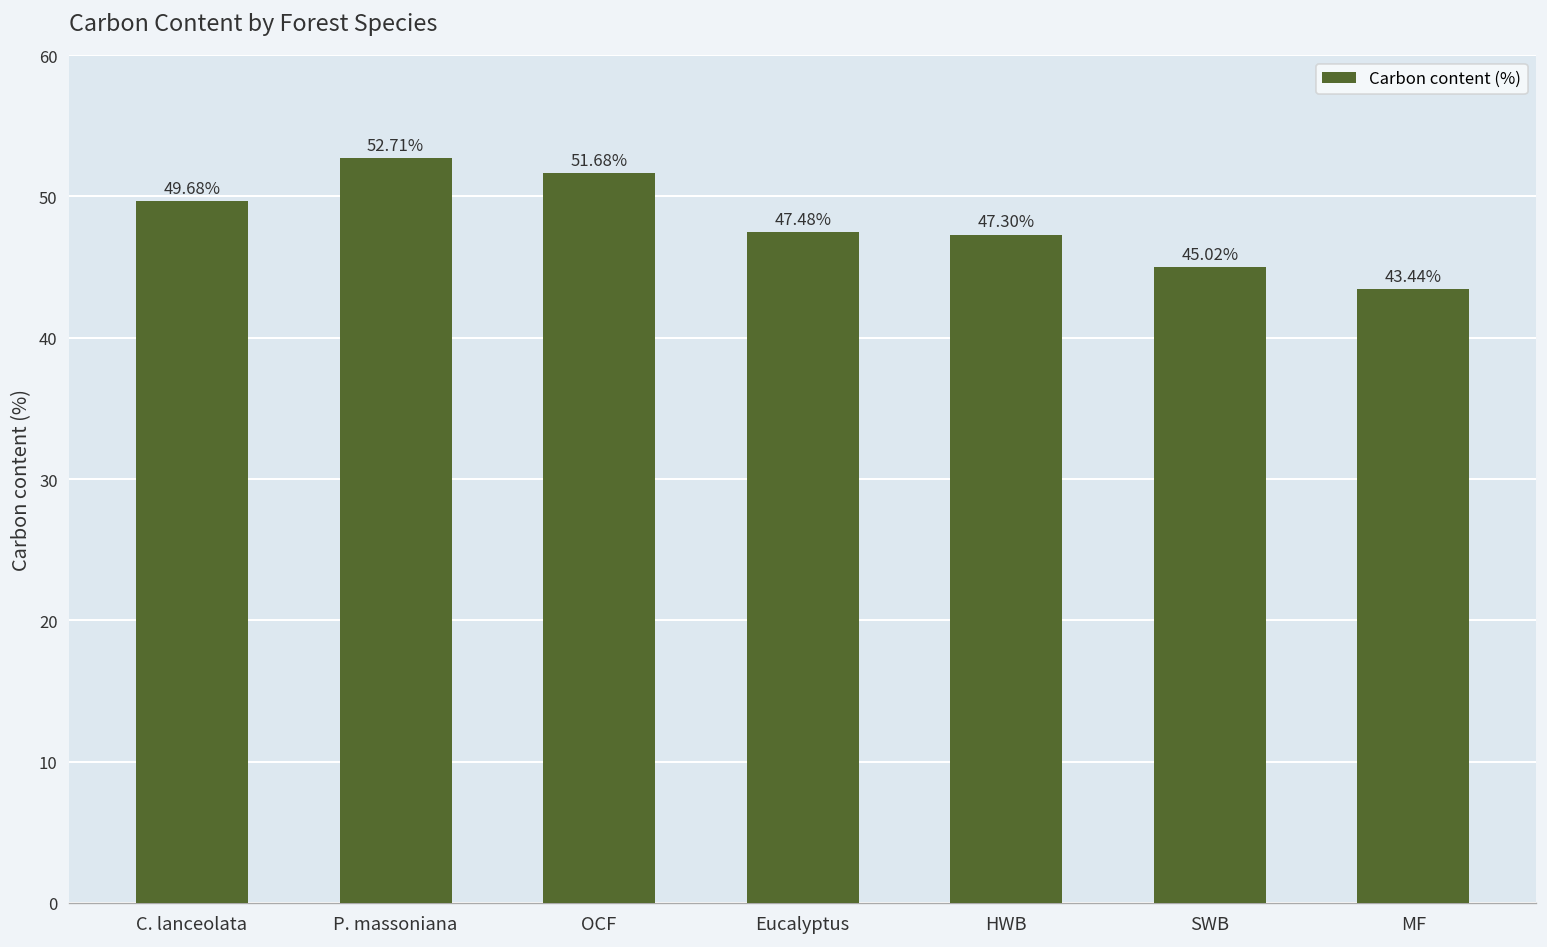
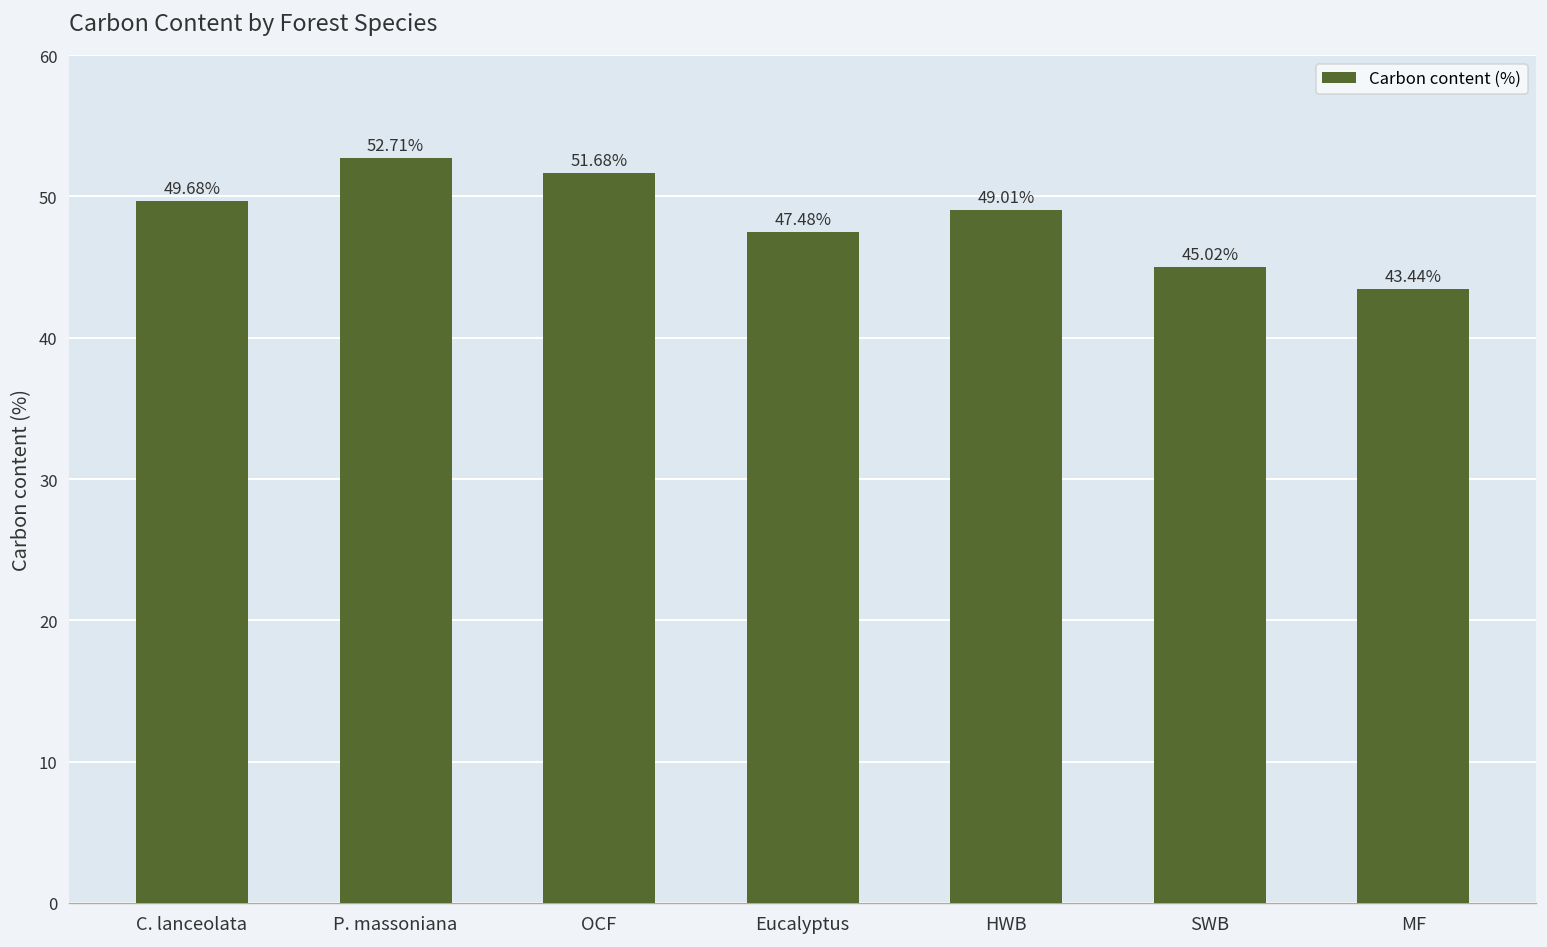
HWB: 47.30% -> 49.01%
